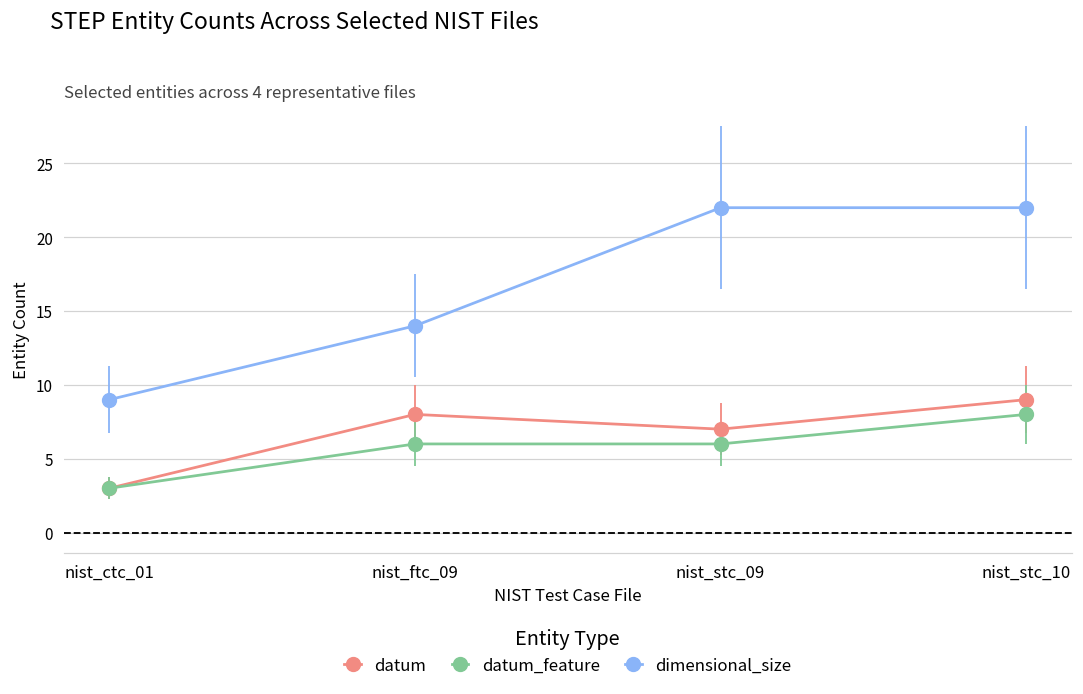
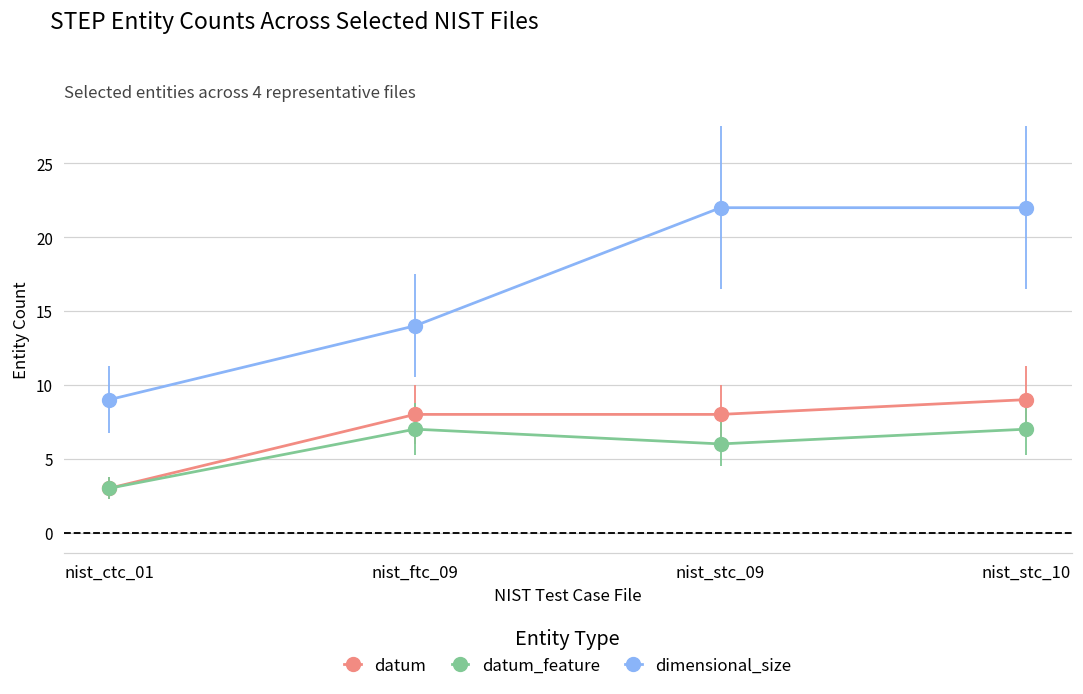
datum_feature, nist_ftc_09: 6 -> 7
datum, nist_stc_09: 7 -> 8
datum_feature, nist_stc_10: 8 -> 7
